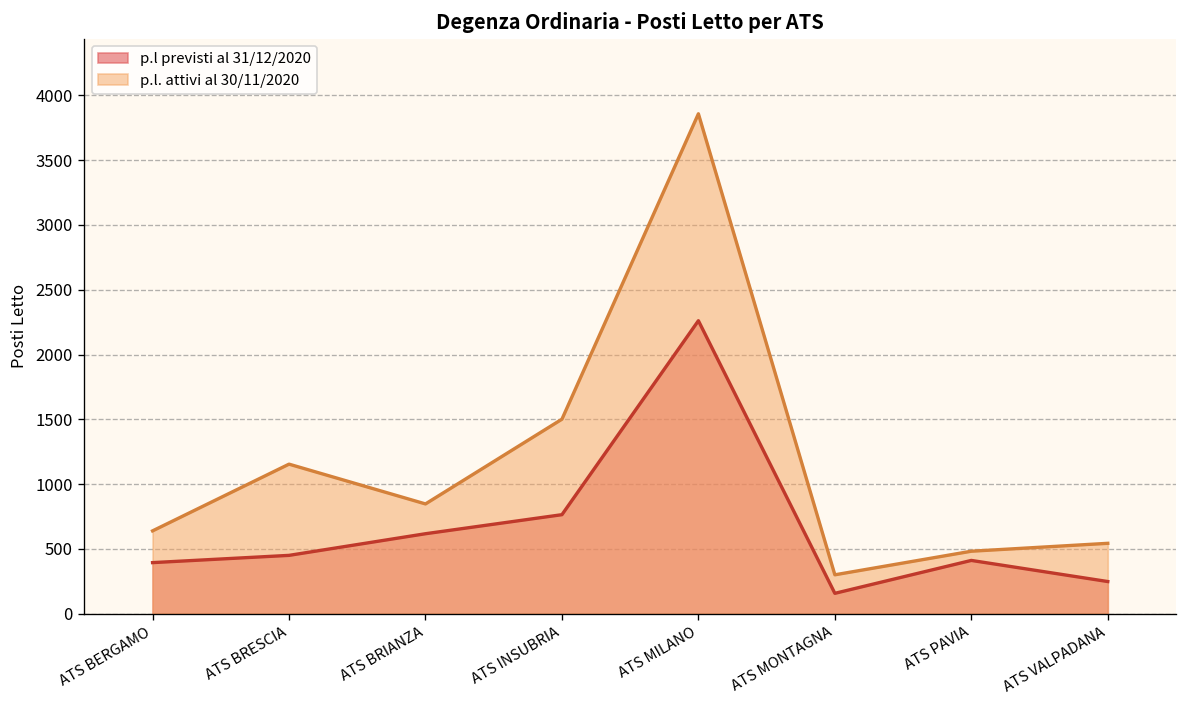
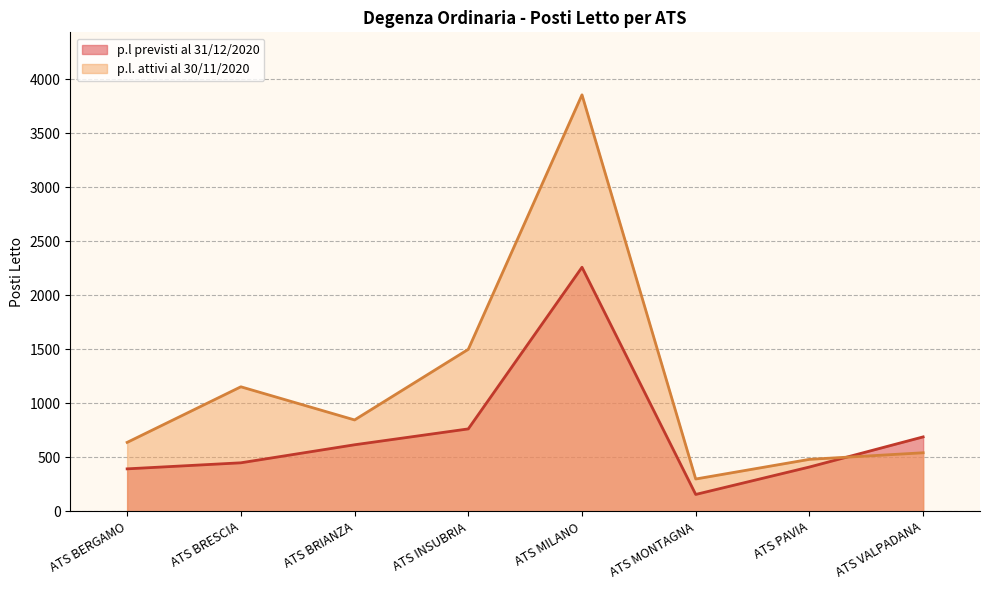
p.l previsti al 31/12/2020, ATS VALPADANA: 250 -> 690
